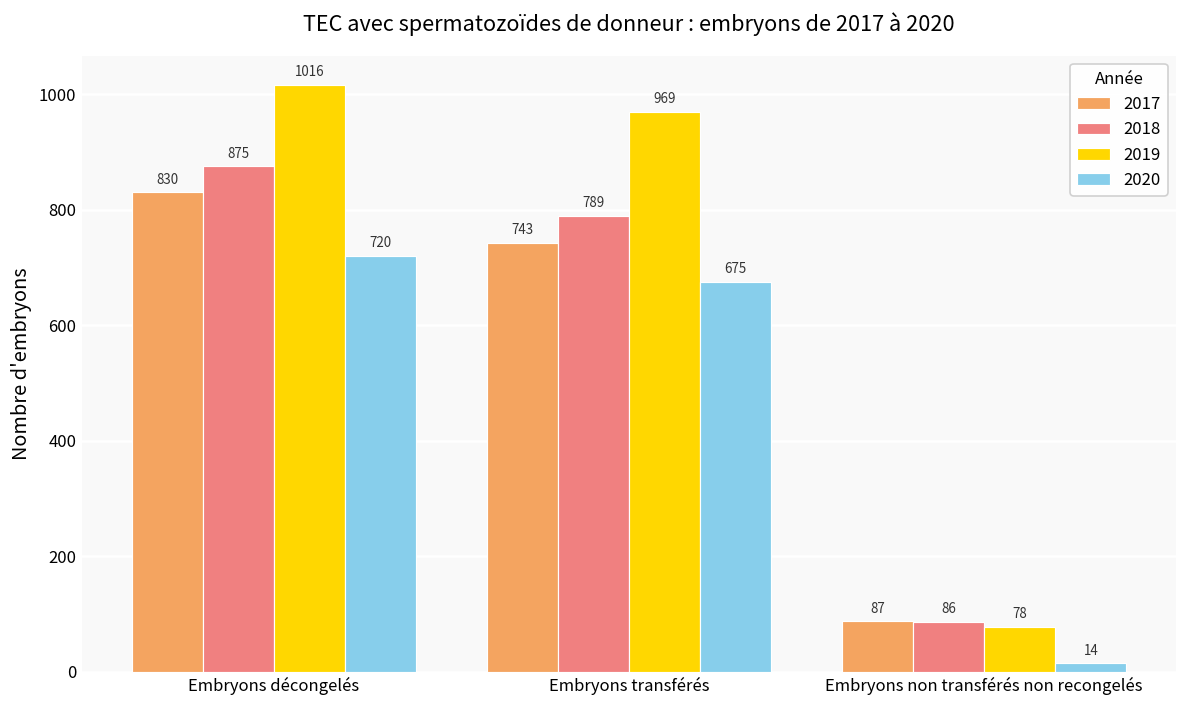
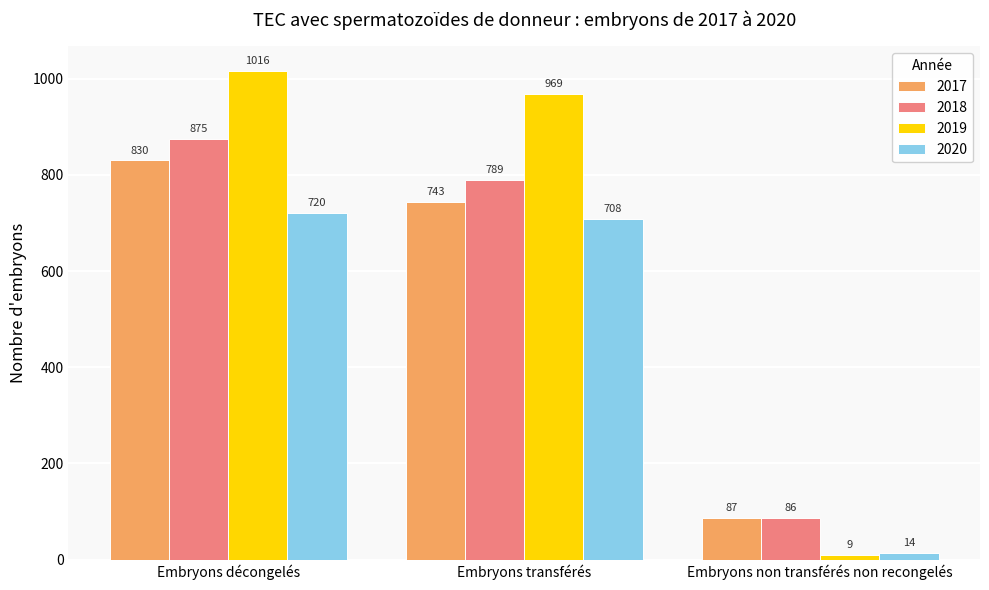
2020, Embryons transférés: 675 -> 708
2019, Embryons non transférés non recongelés: 78 -> 9
